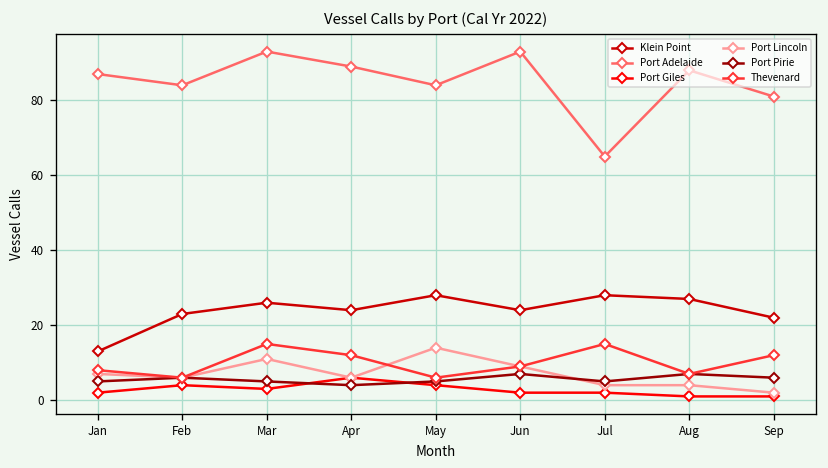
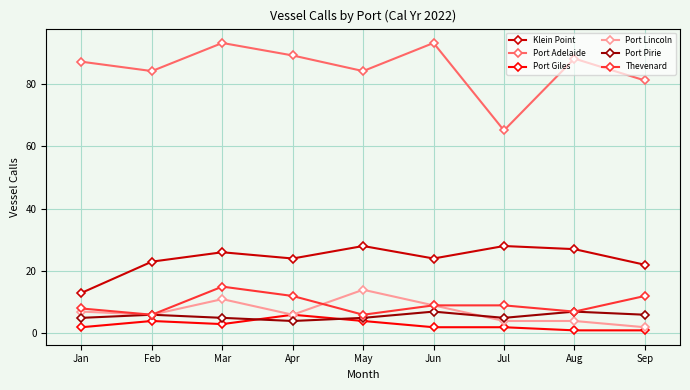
Thevenard, Jul: 15 -> 9
